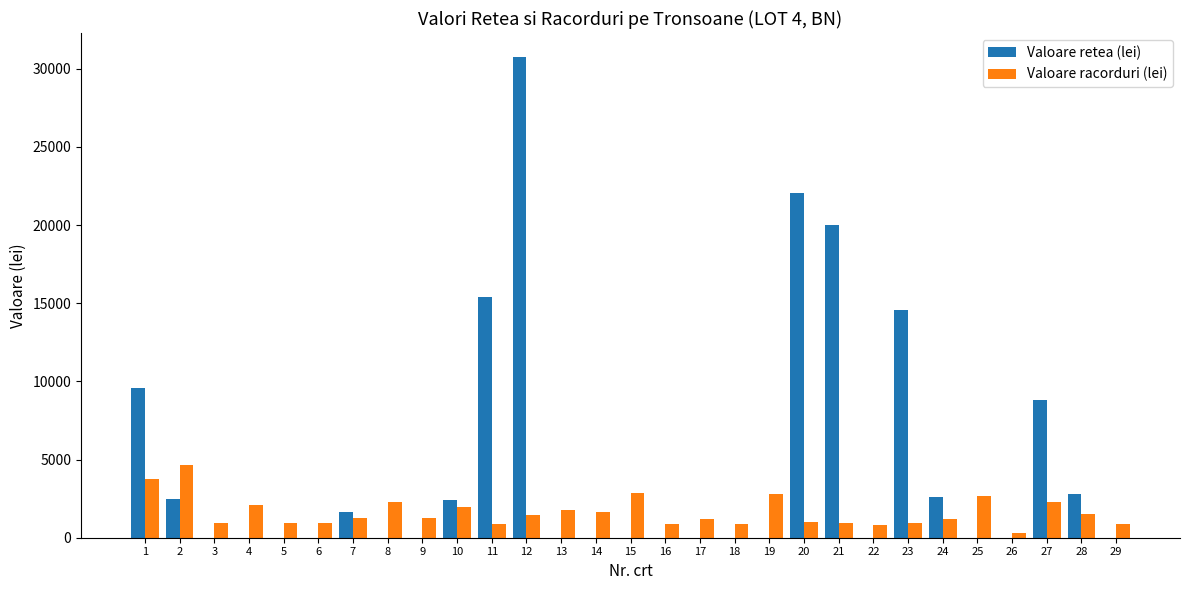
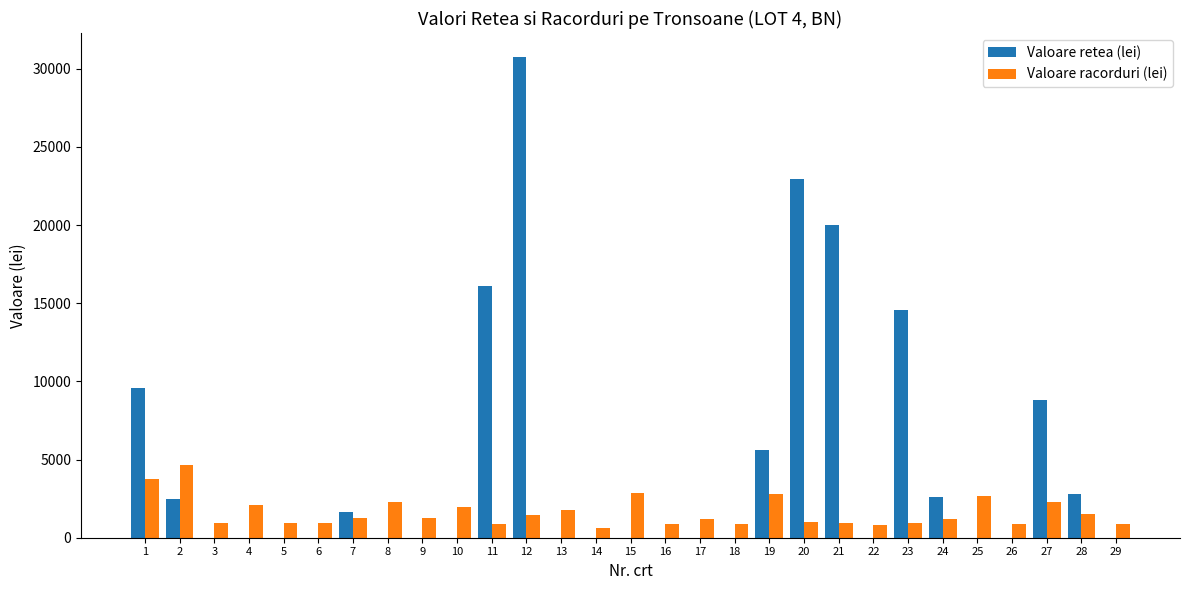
Valoare retea (lei), 10: 2400 -> 0
Valoare retea (lei), 11: 15400 -> 16100
Valoare racorduri (lei), 14: 1600 -> 600
Valoare retea (lei), 19: 0 -> 5600
Valoare retea (lei), 20: 22000 -> 23000
Valoare racorduri (lei), 26: 300 -> 900
